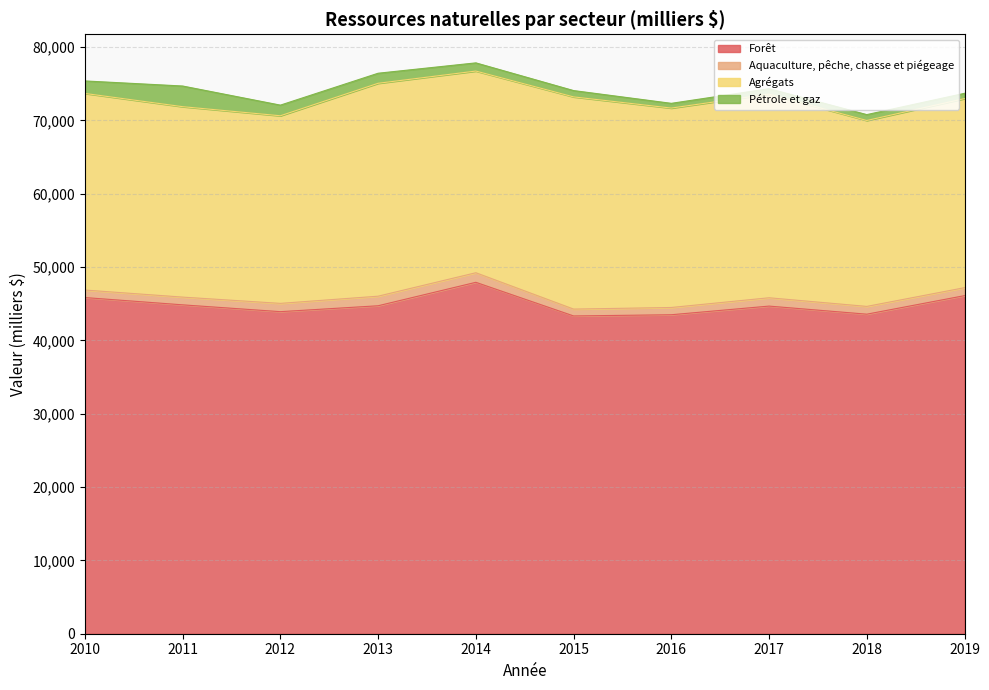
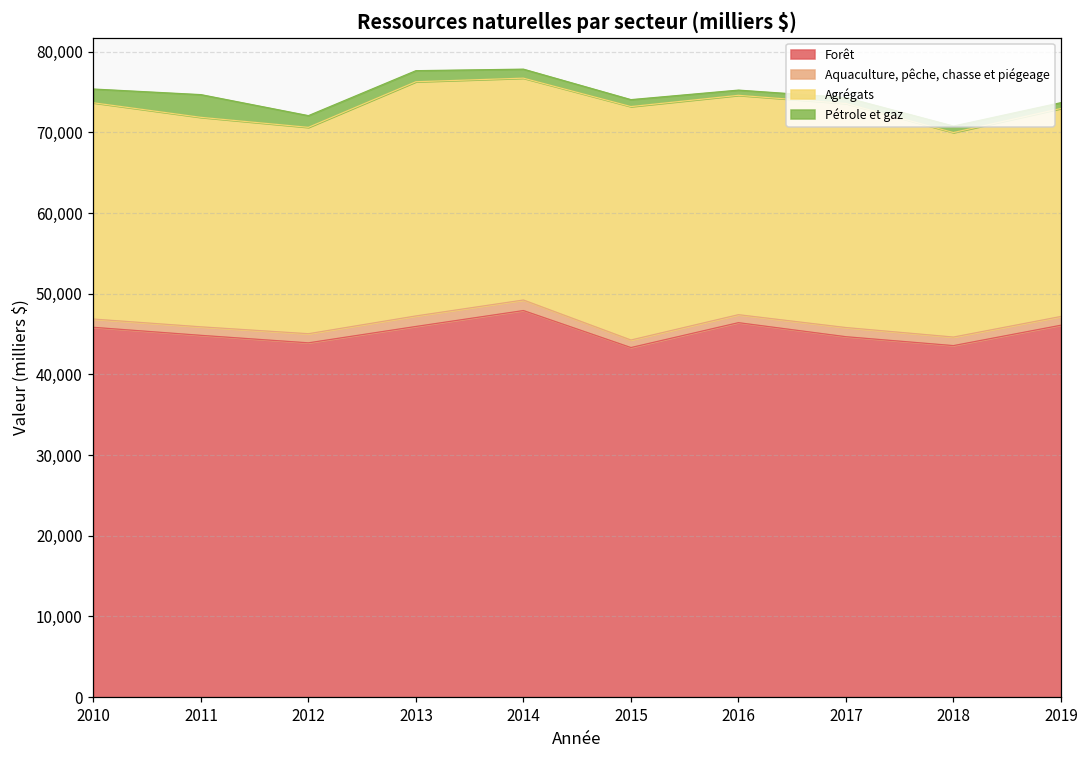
Forêt, 2013: 45,000 -> 46,000
Forêt, 2016: 44,000 -> 46,000
